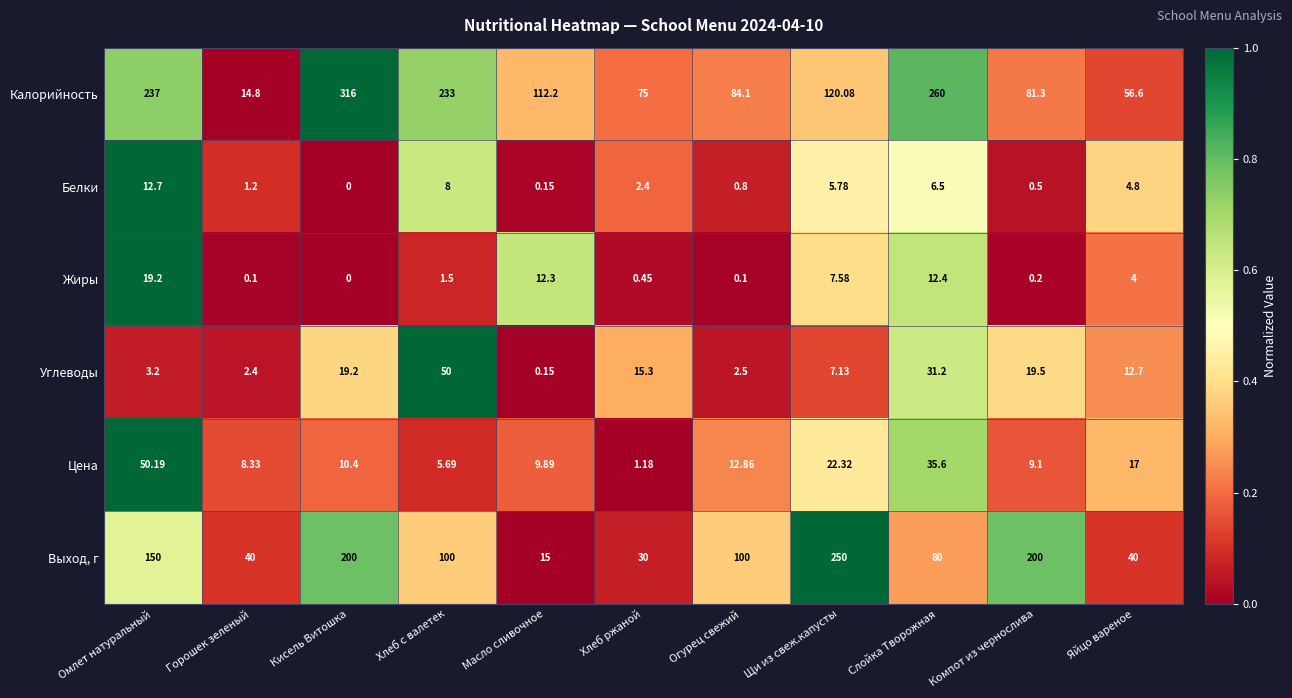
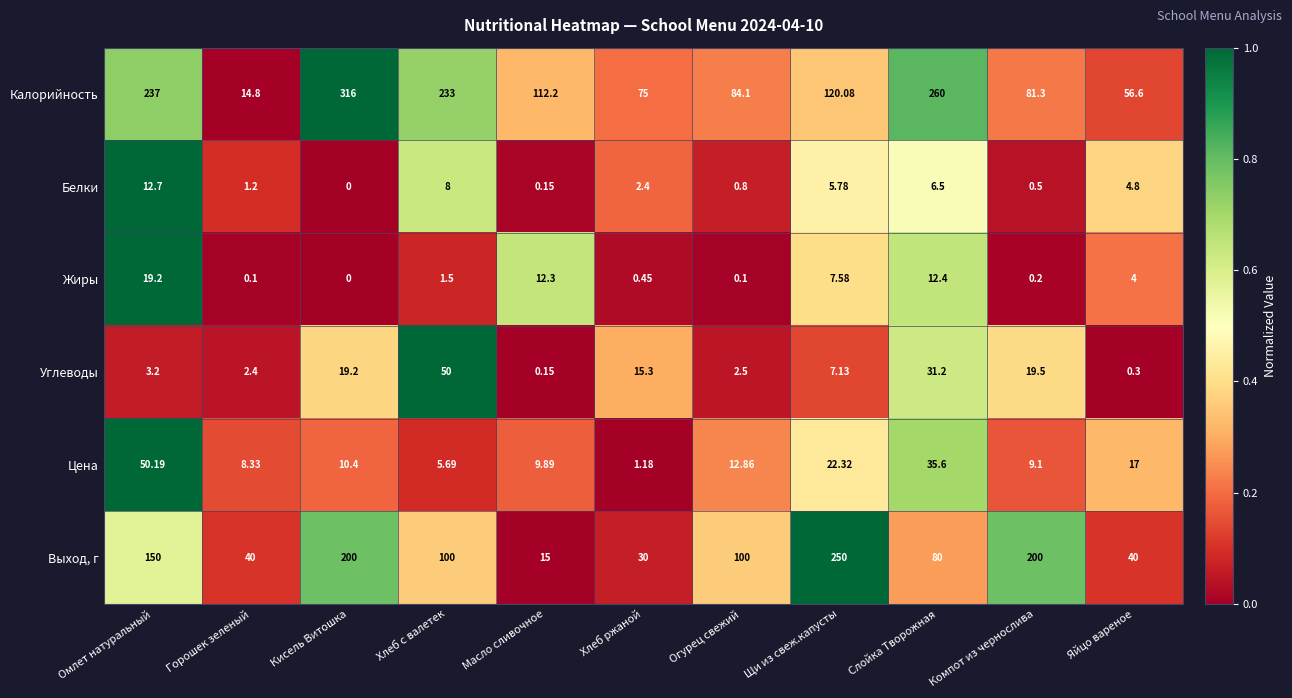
Углеводы, Яйцо вареное: 12.7 -> 0.3
